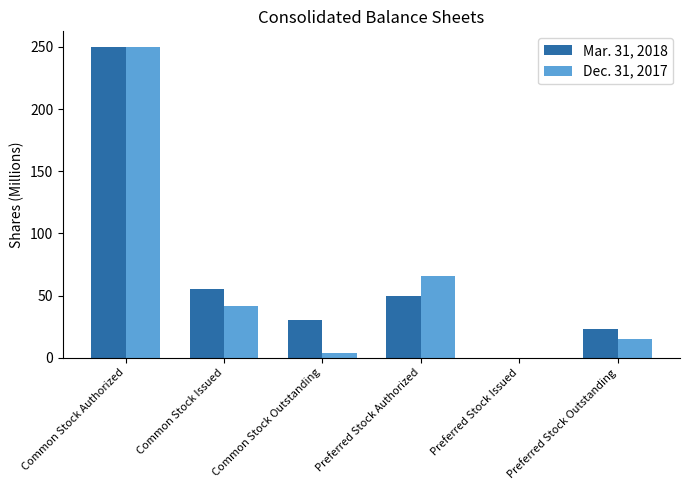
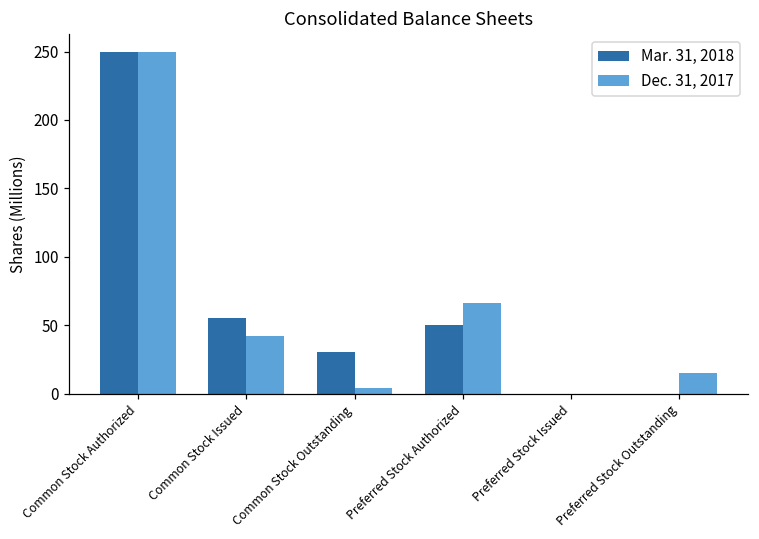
Mar. 31, 2018, Preferred Stock Outstanding: 23 -> 0
